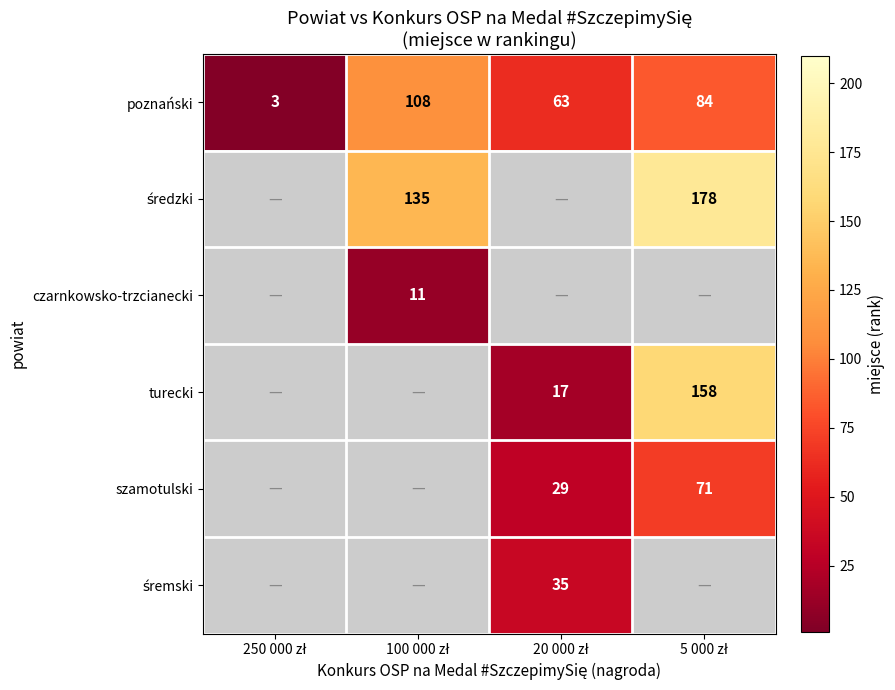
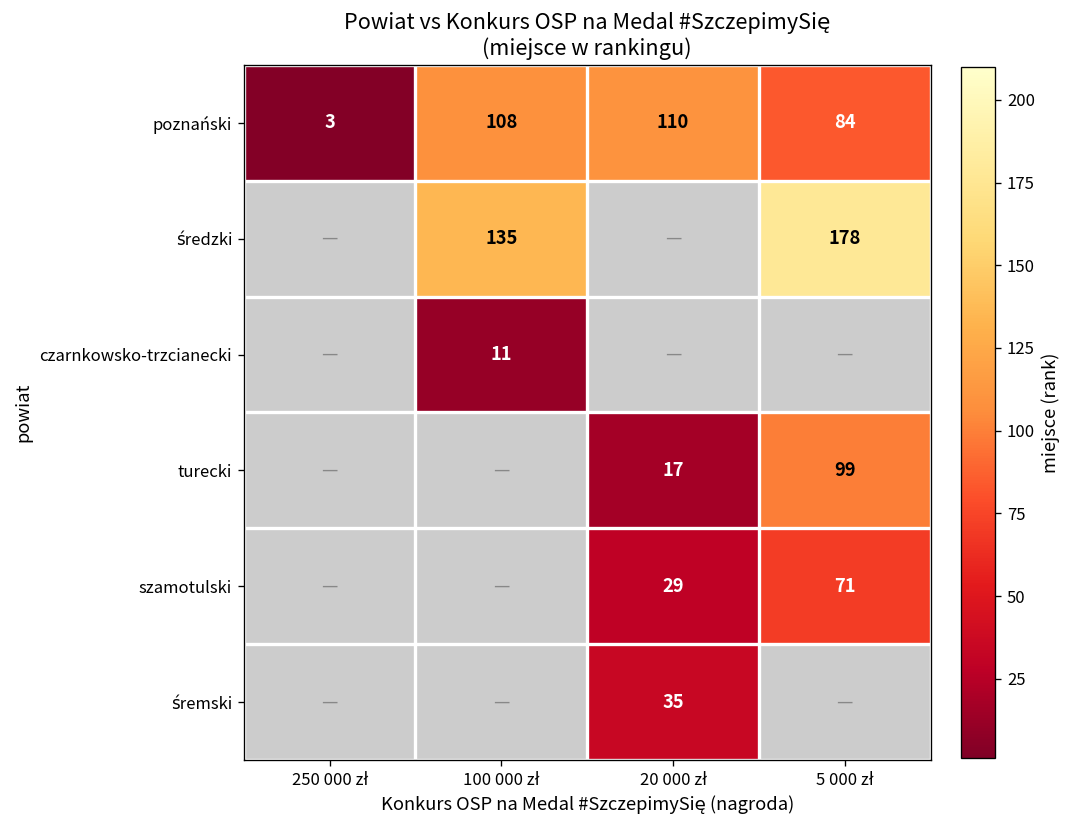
poznański, 20 000 zł: 63 -> 110
turecki, 5 000 zł: 158 -> 99
